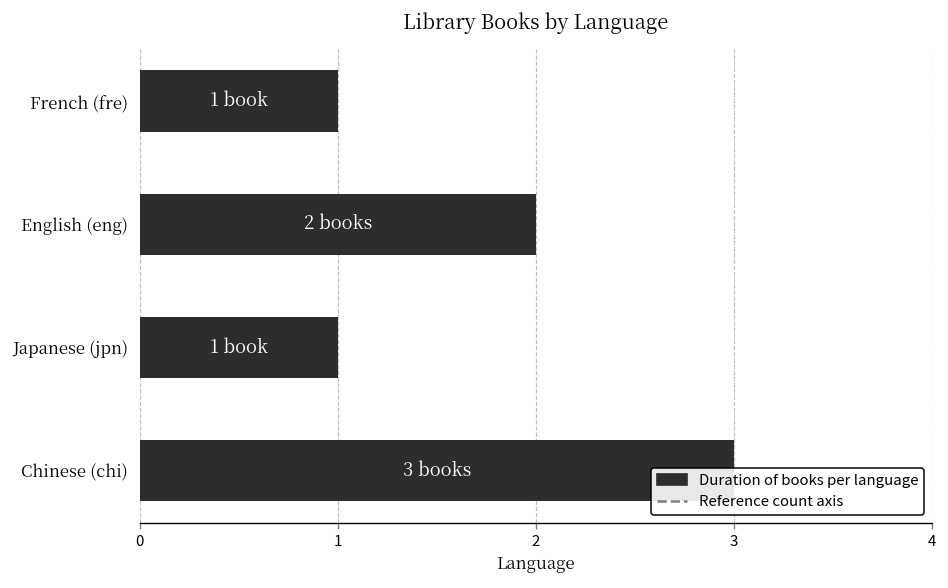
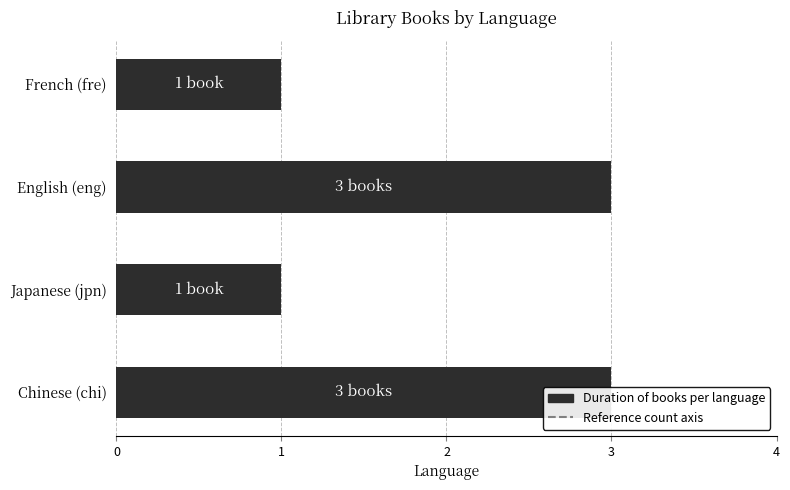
English (eng): 2 -> 3
